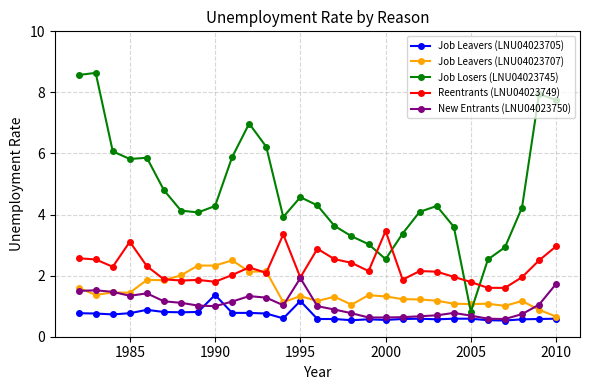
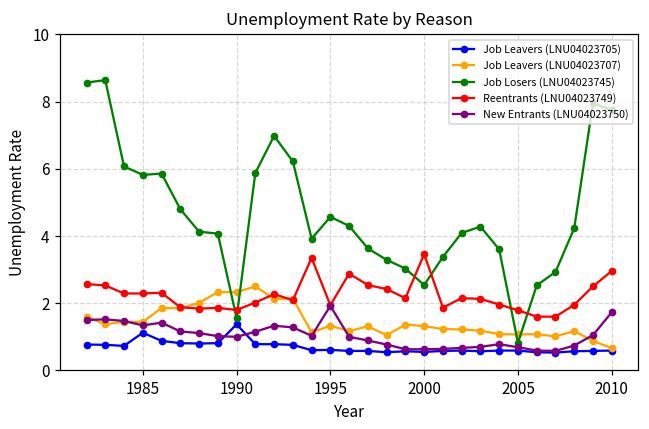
Job Leavers (LNU04023705), 1985: 0.8 -> 1.1
Reentrants (LNU04023749), 1985: 3.1 -> 2.3
Job Losers (LNU04023745), 1990: 4.3 -> 1.6
Job Leavers (LNU04023705), 1995: 1.2 -> 0.6
